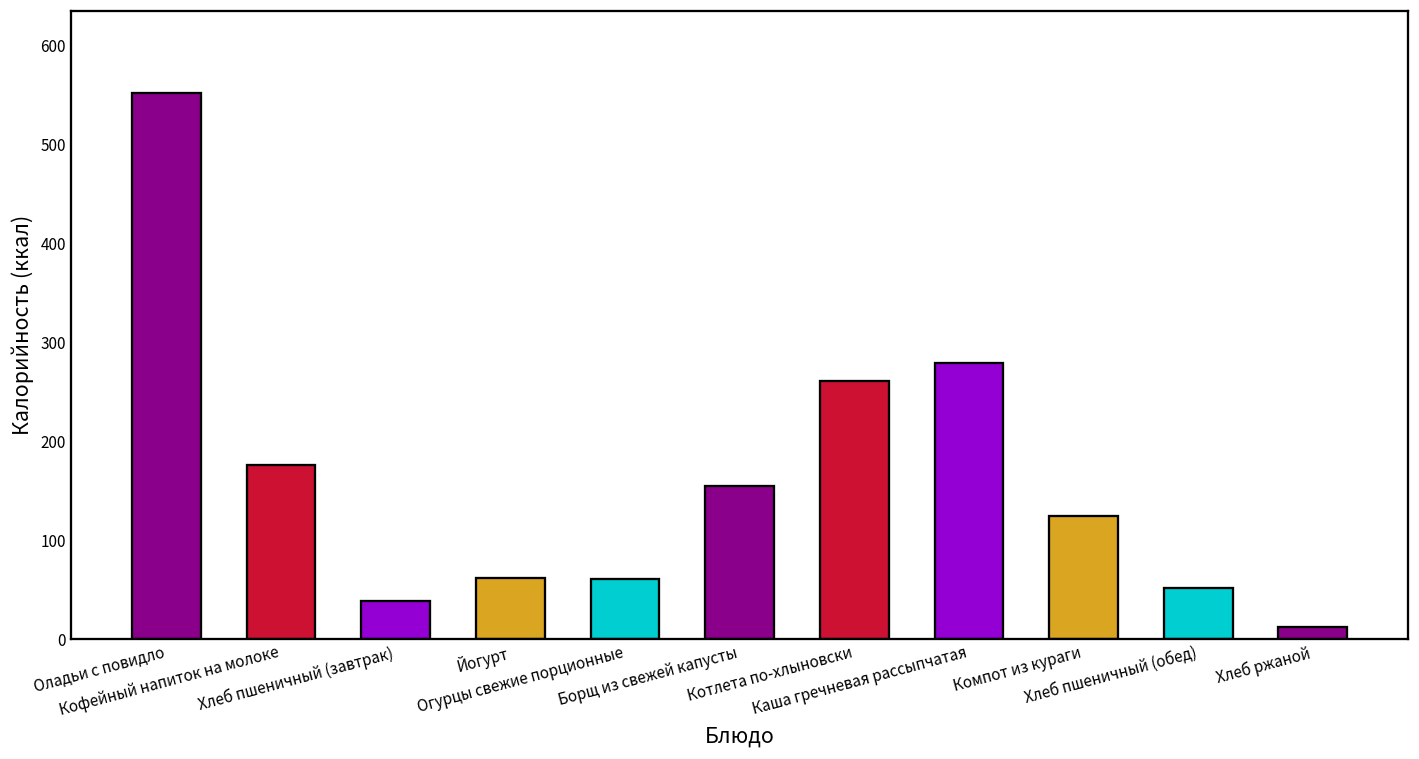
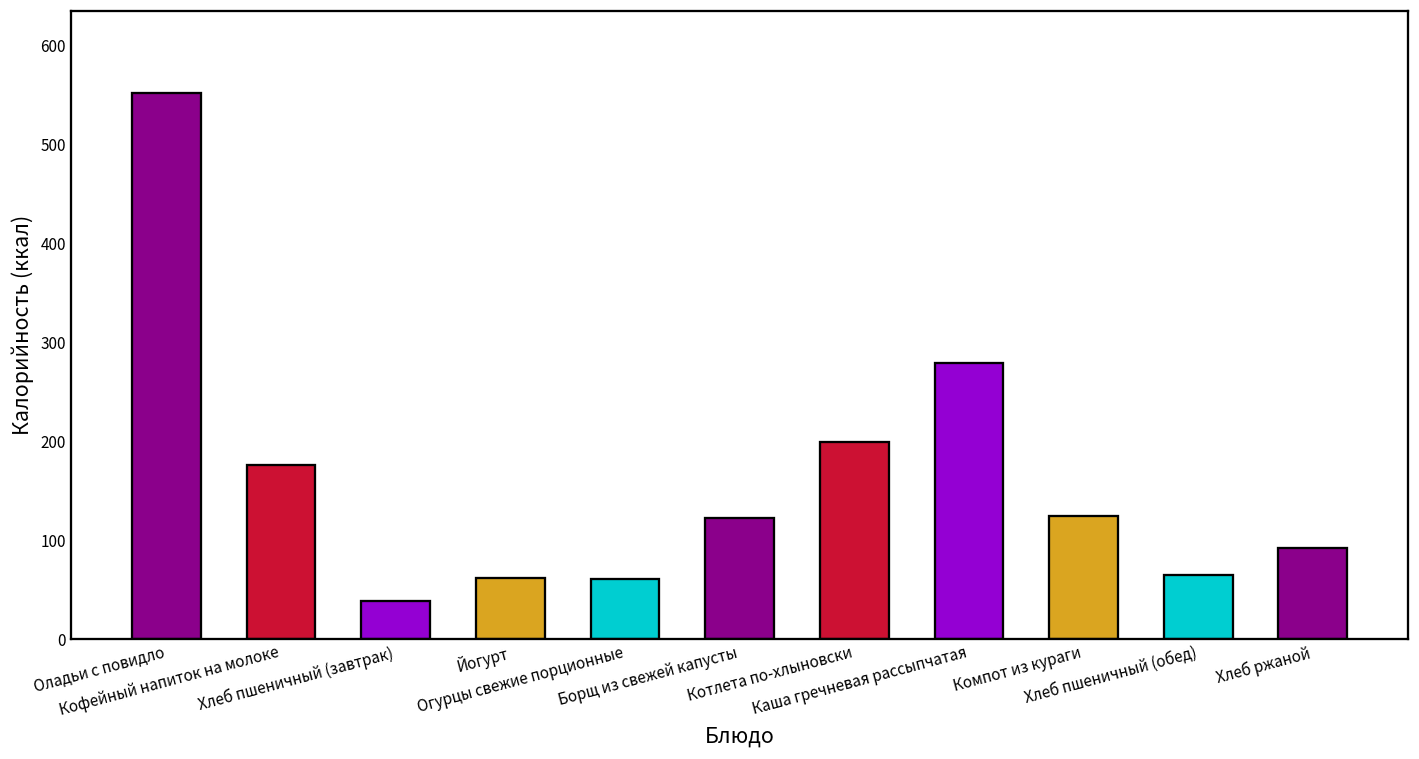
Борщ из свежей капусты: 160 -> 120
Котлета по-хлыновски: 260 -> 200
Хлеб пшеничный (обед): 50 -> 70
Хлеб ржаной: 10 -> 90
